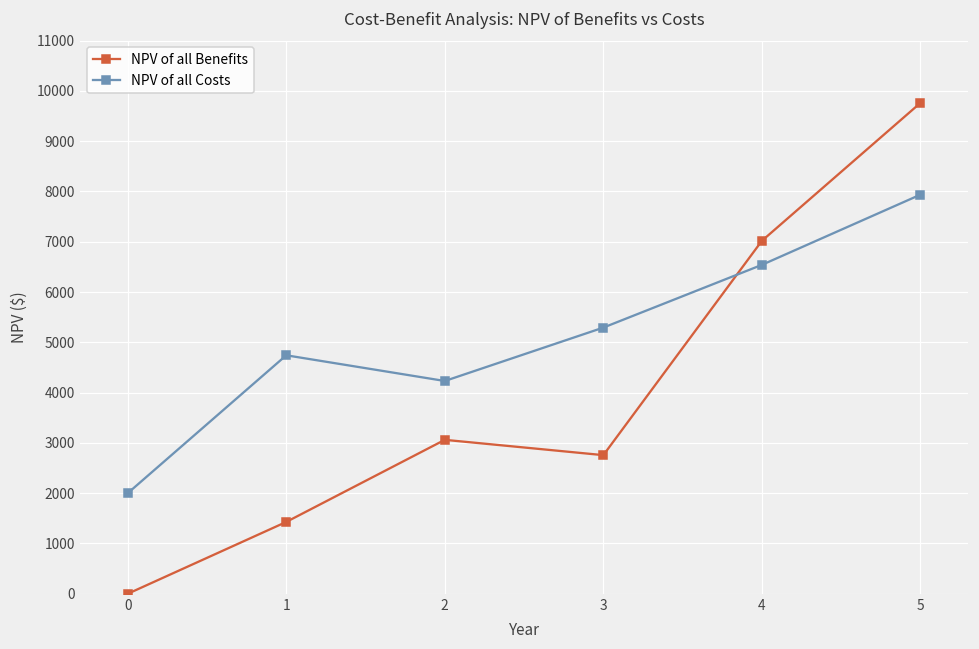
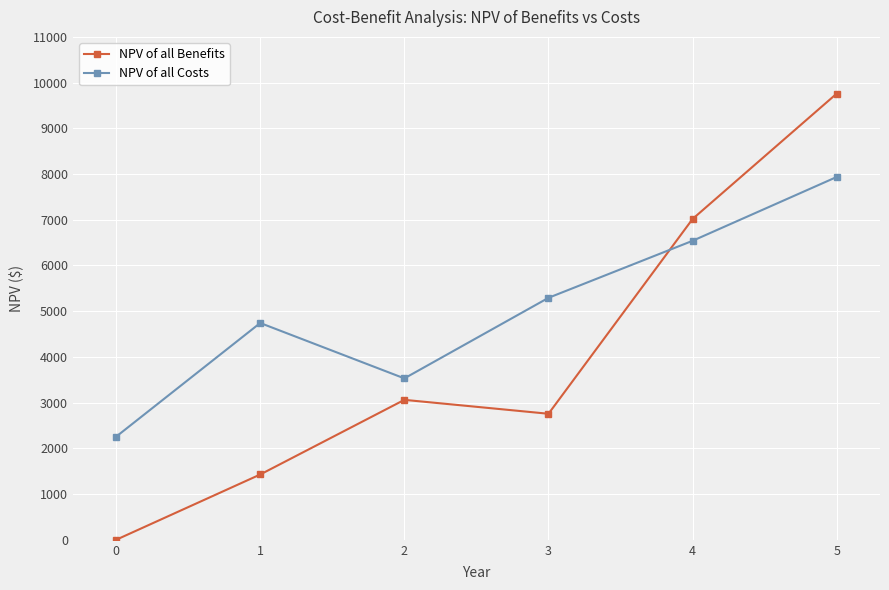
NPV of all Costs, 0: 2000 -> 2300
NPV of all Costs, 2: 4200 -> 3500
